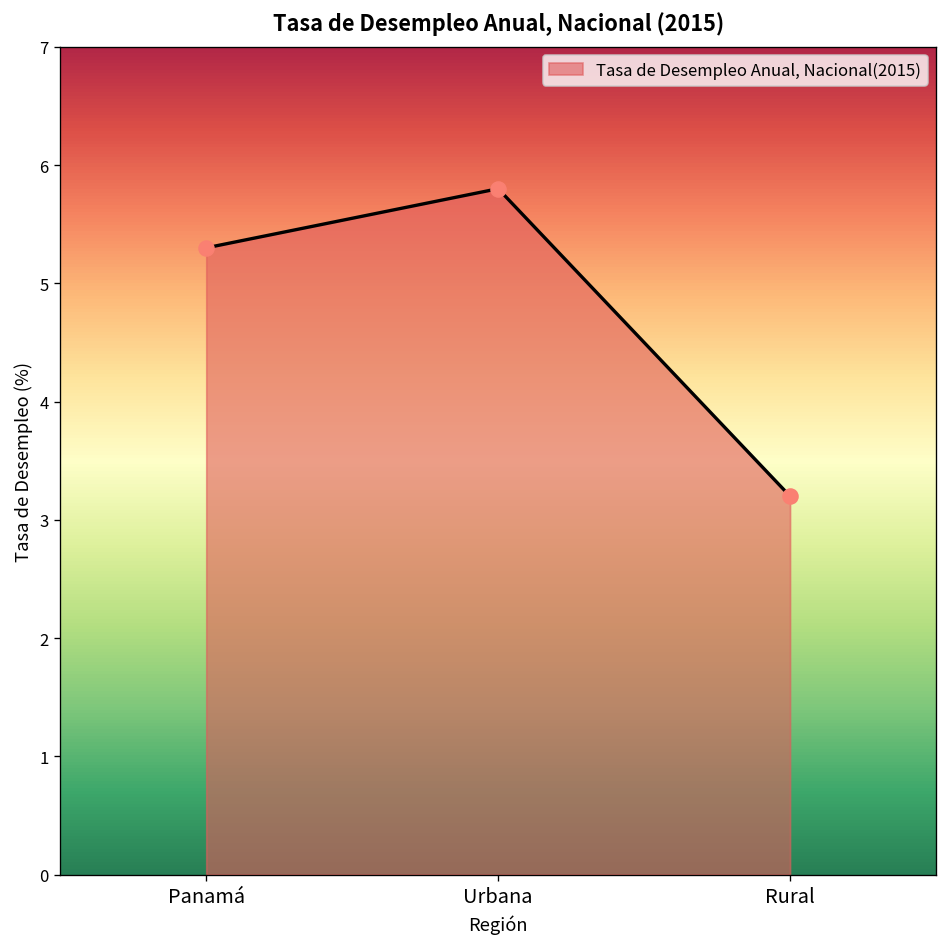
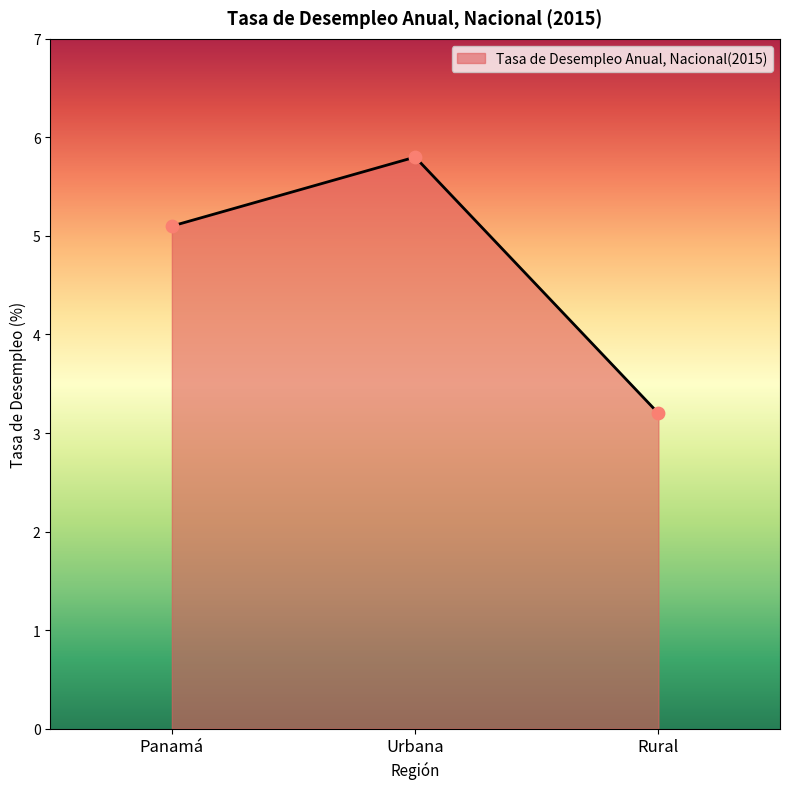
Panamá: 5.3 -> 5.1
